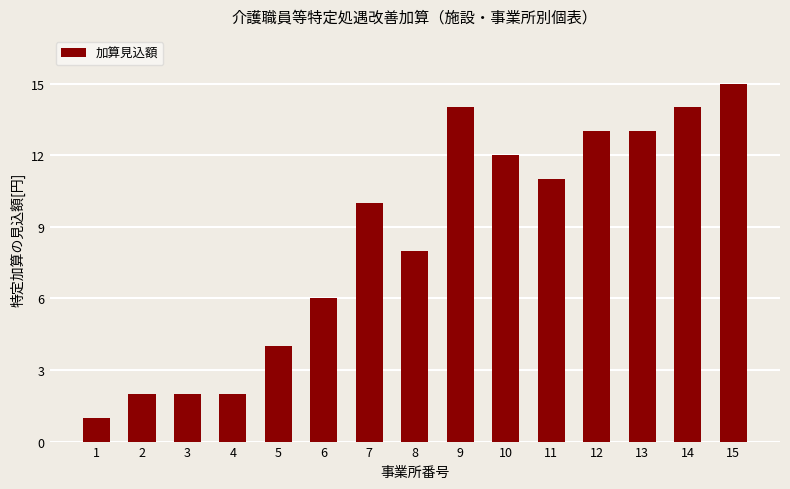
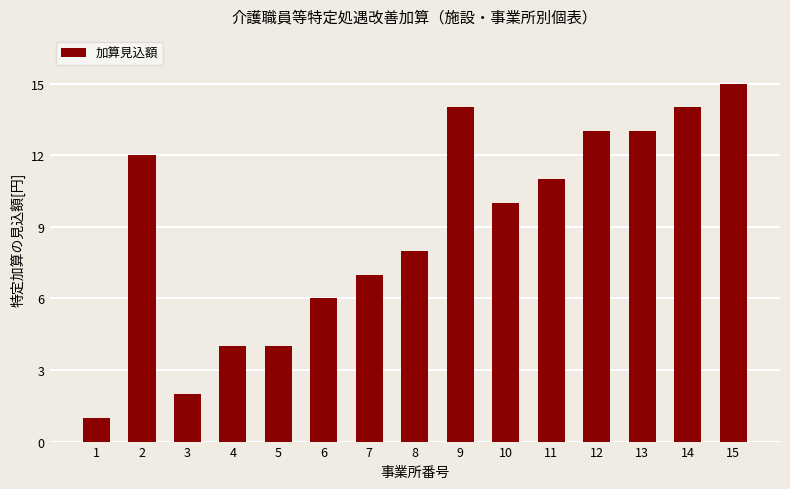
2: 2 -> 12
4: 2 -> 4
7: 10 -> 7
10: 12 -> 10
